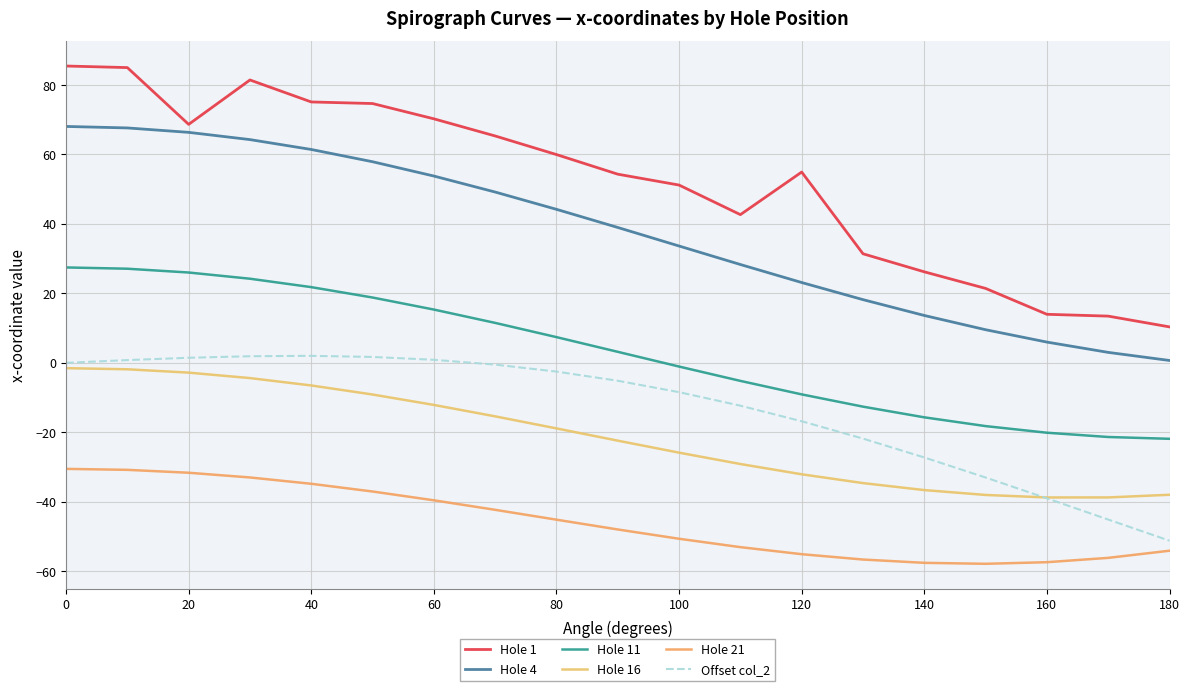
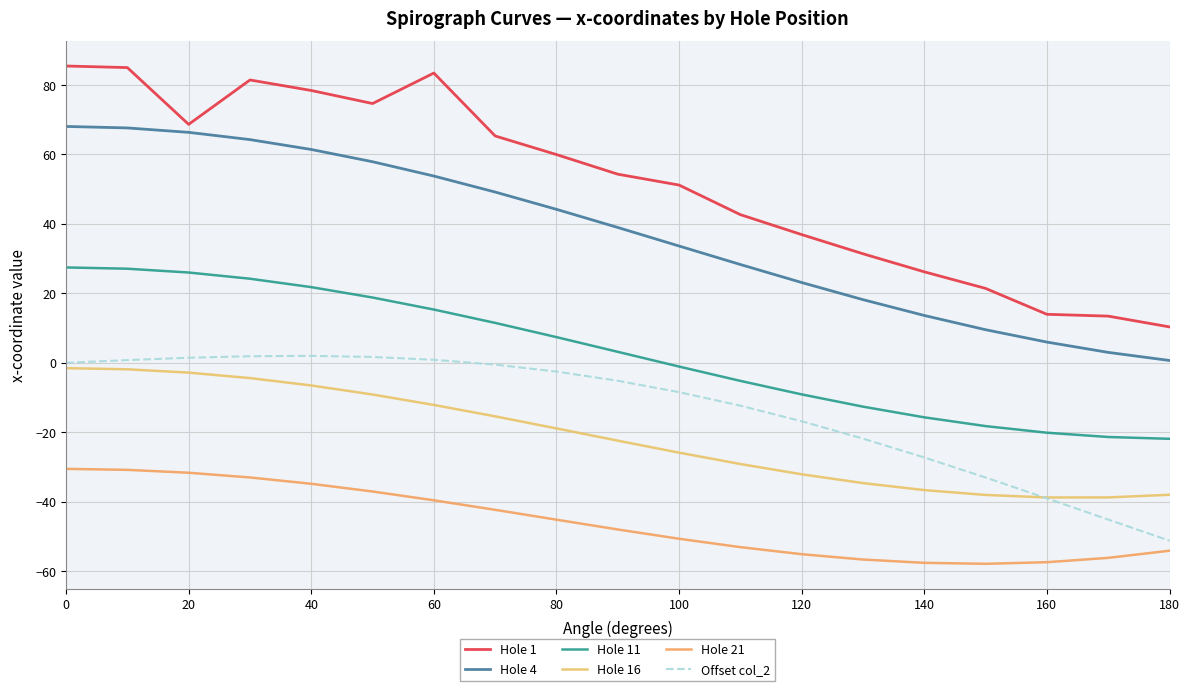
Hole 1, 40: 75 -> 78
Hole 1, 60: 70 -> 83
Hole 1, 120: 55 -> 37
